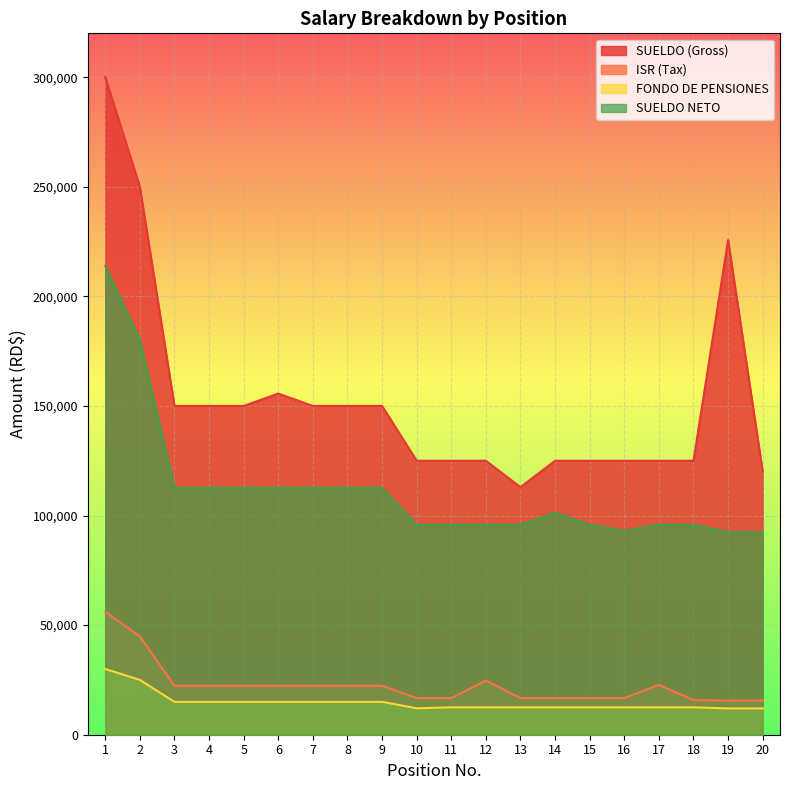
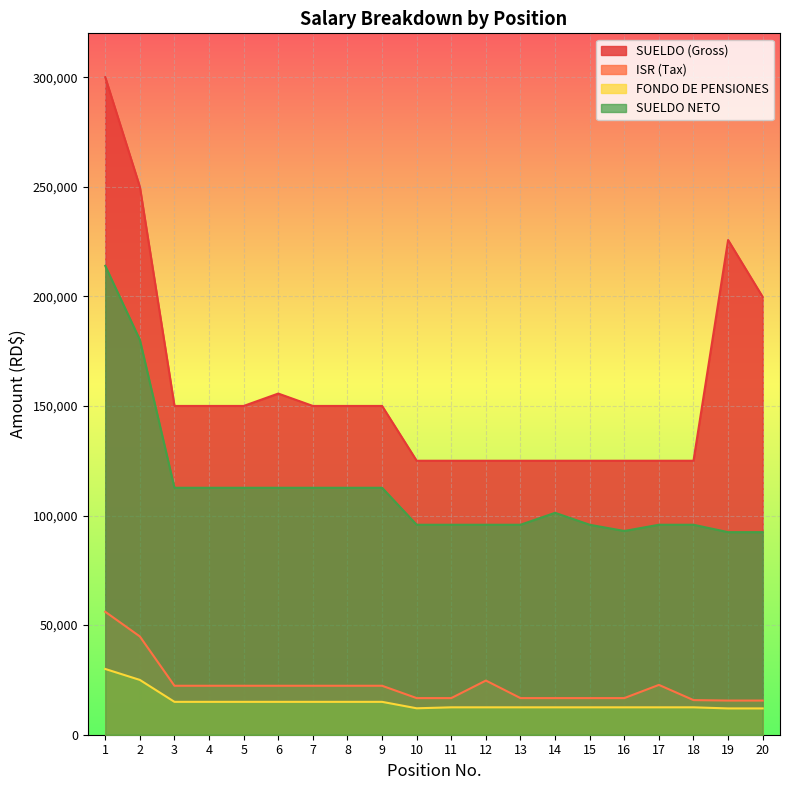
SUELDO (Gross), 13: 113,000 -> 125,000
SUELDO (Gross), 20: 120,000 -> 200,000
